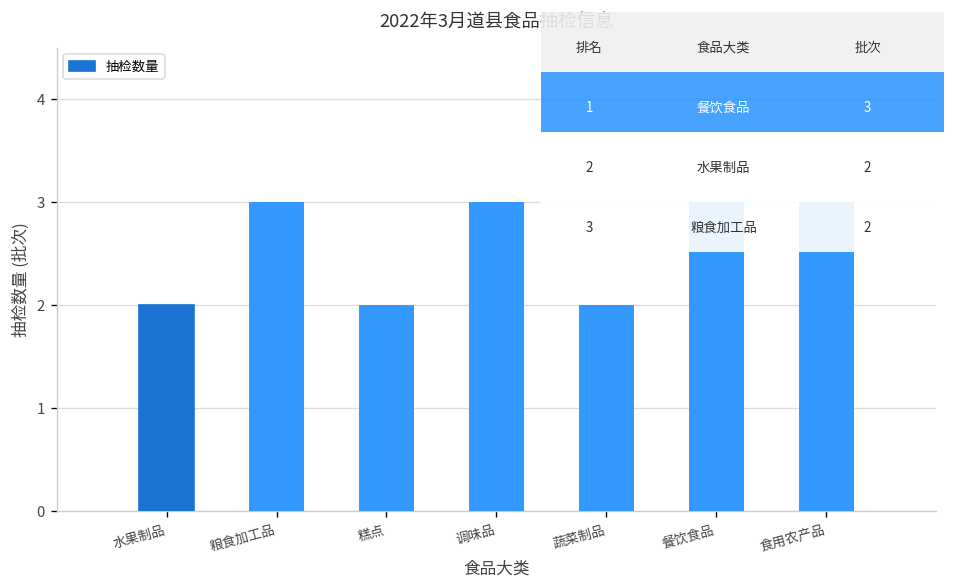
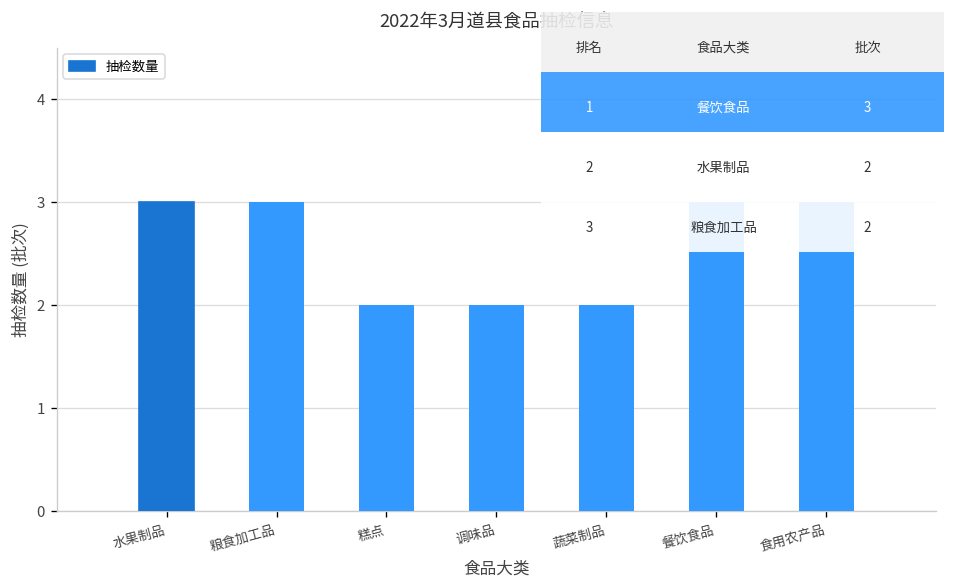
水果制品: 2 -> 3
调味品: 3 -> 2
